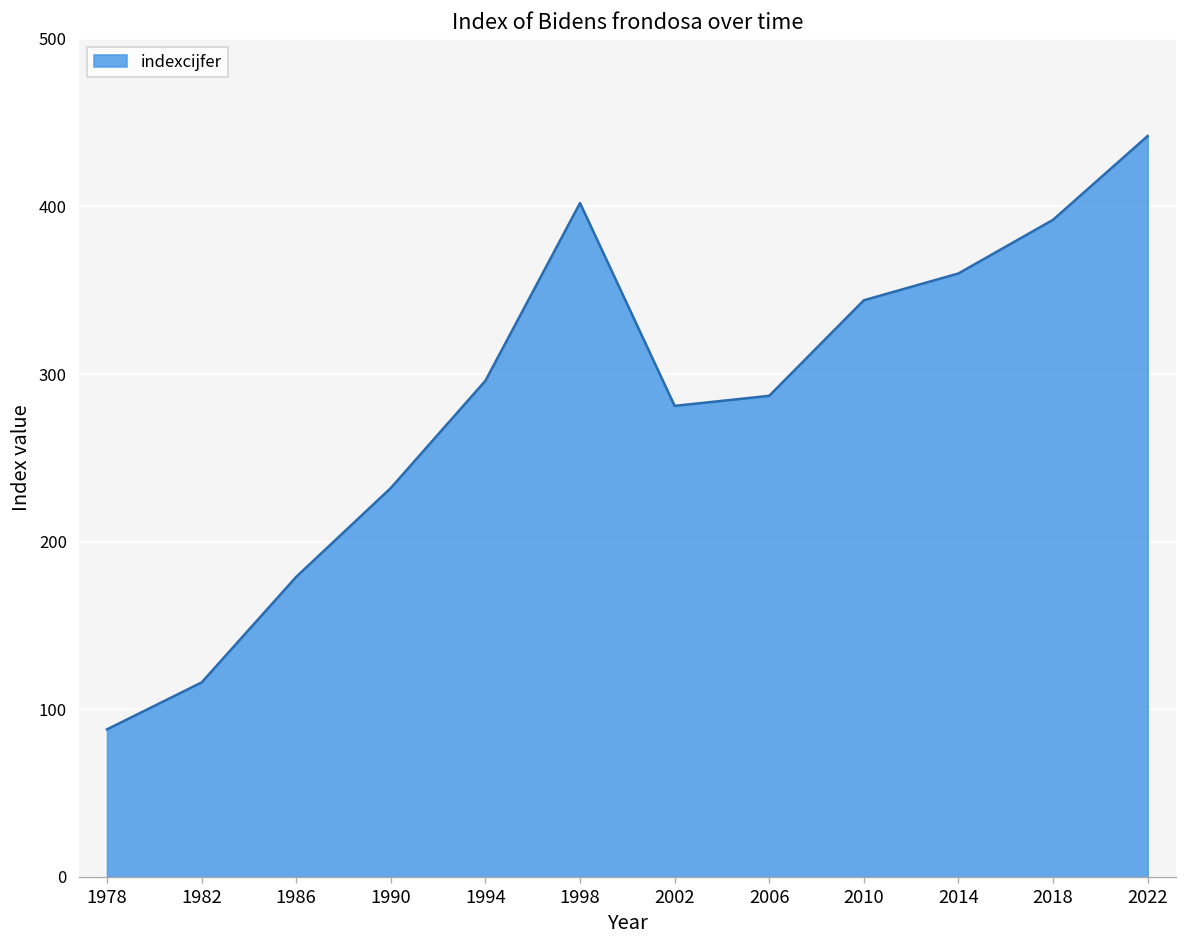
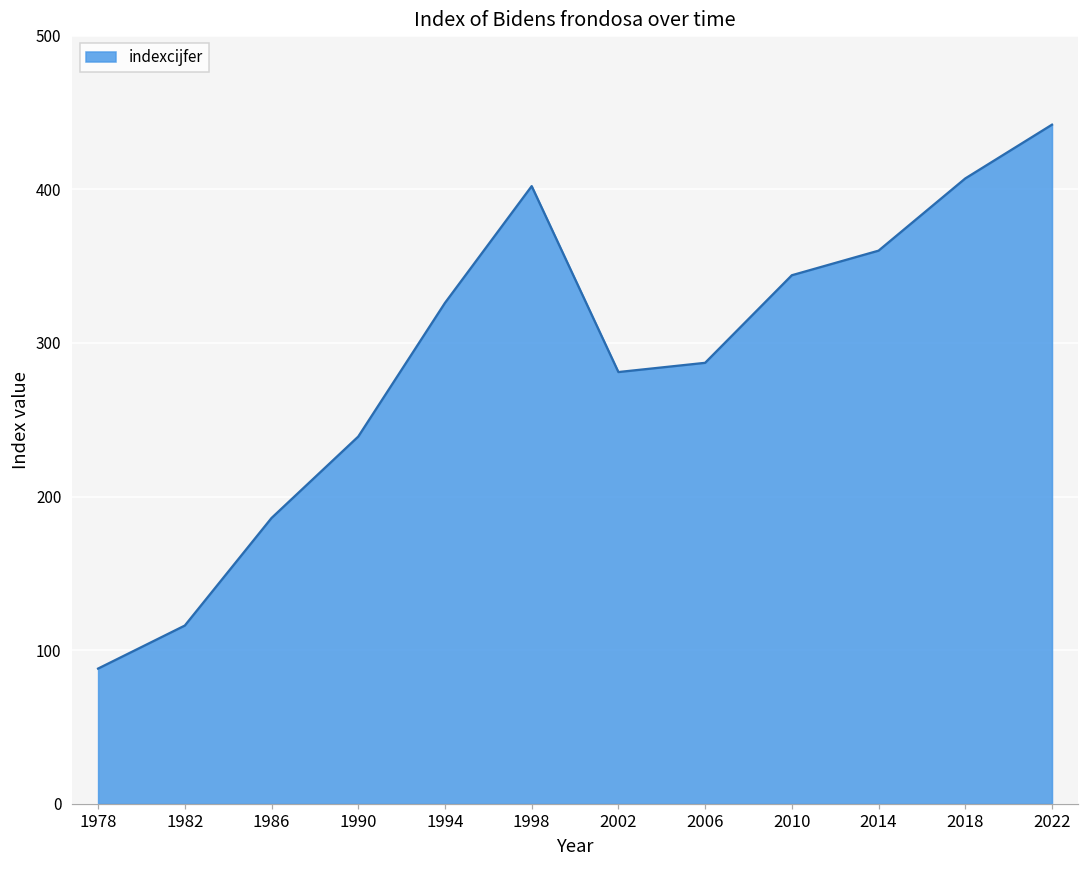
1986: 179 -> 186
1990: 232 -> 239
1994: 296 -> 326
2018: 392 -> 407
